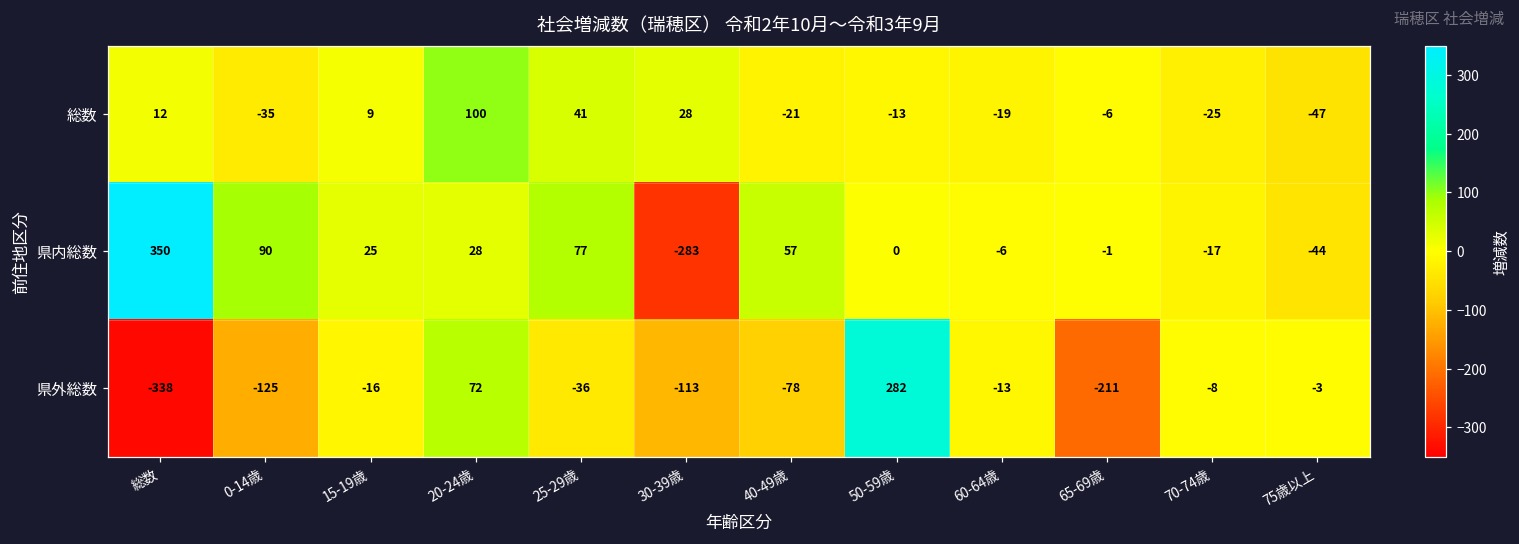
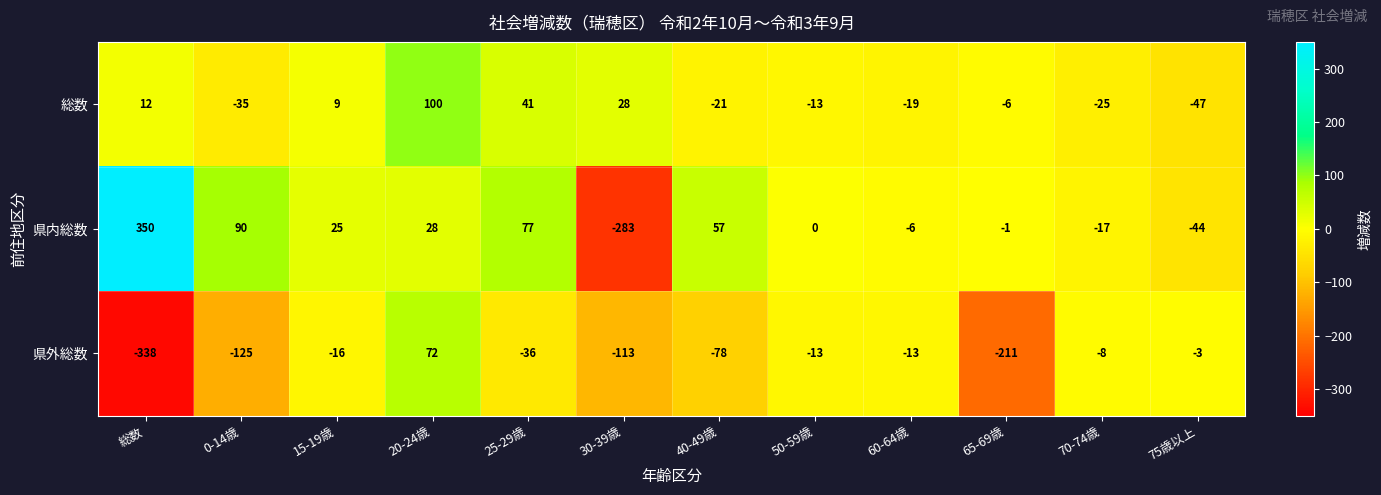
県外総数, 50-59歳: 282 -> -13
